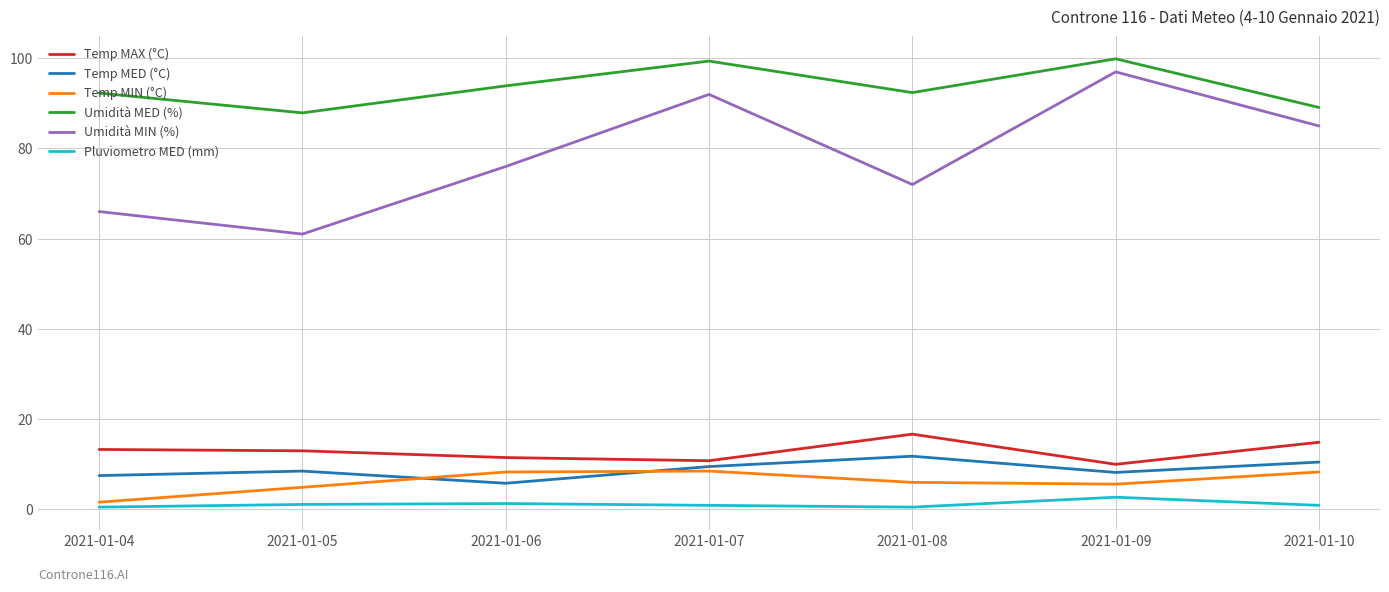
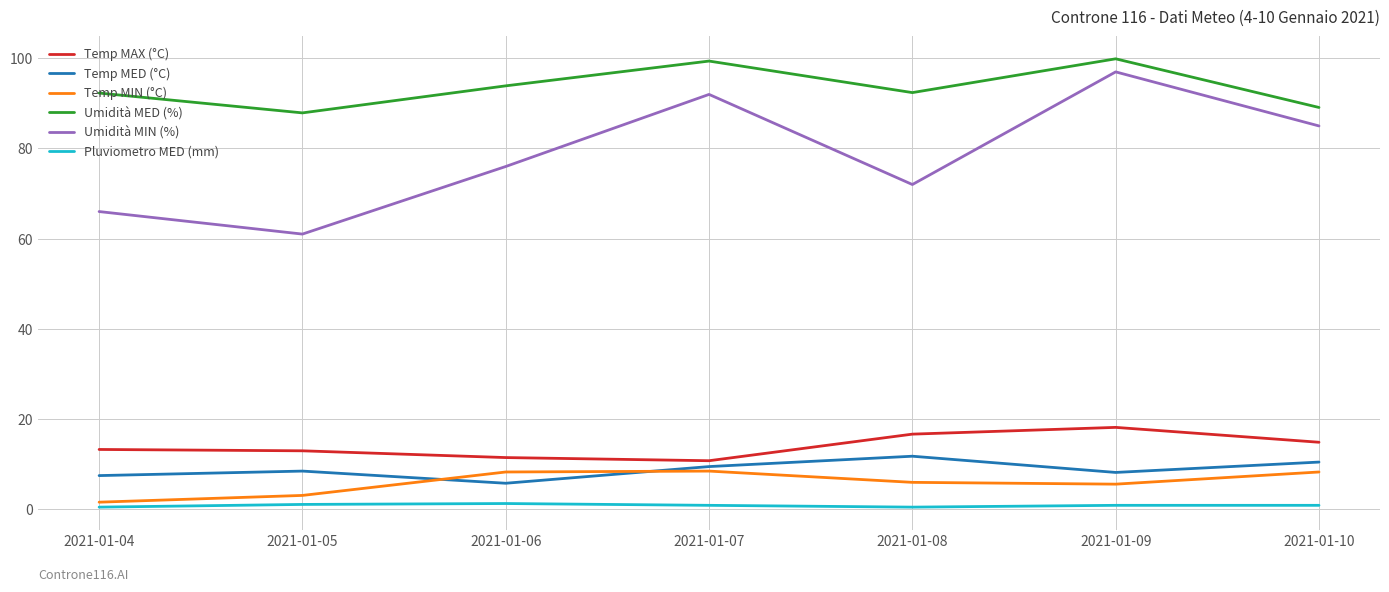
Temp MIN (°C), 2021-01-05: 5 -> 3
Temp MAX (°C), 2021-01-09: 10 -> 18
Pluviometro MED (mm), 2021-01-09: 3 -> 1
